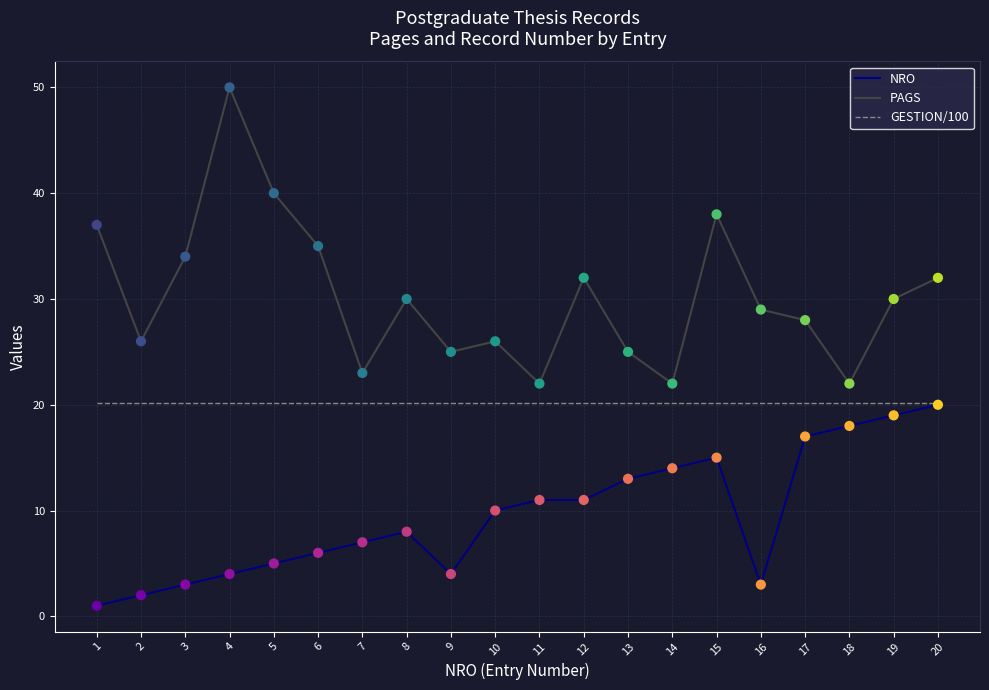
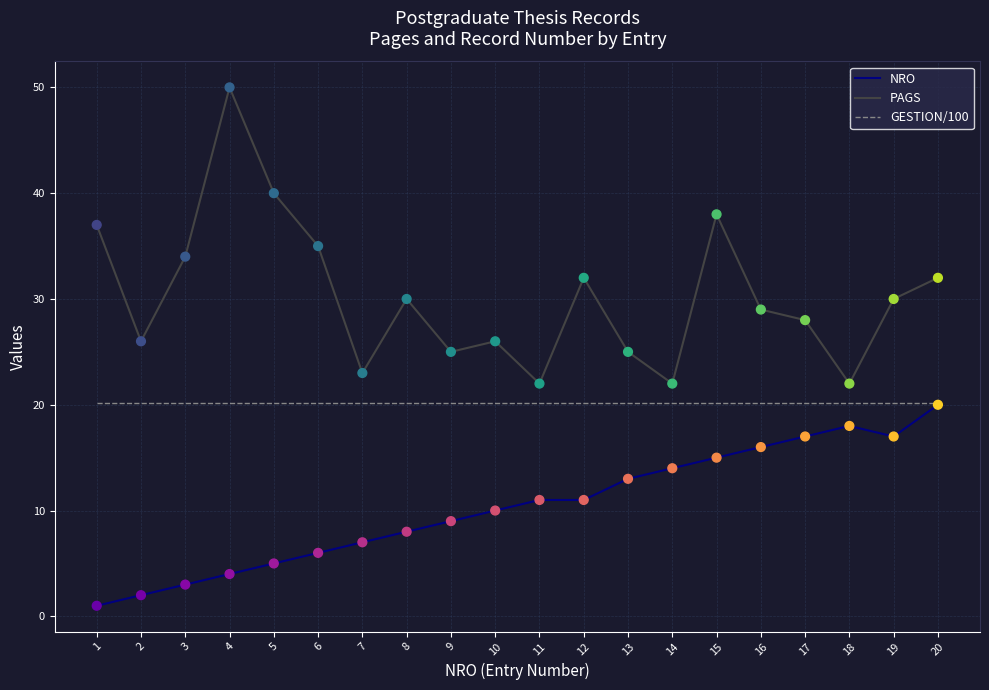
NRO, 9: 4 -> 9
NRO, 16: 3 -> 16
NRO, 19: 19 -> 17
